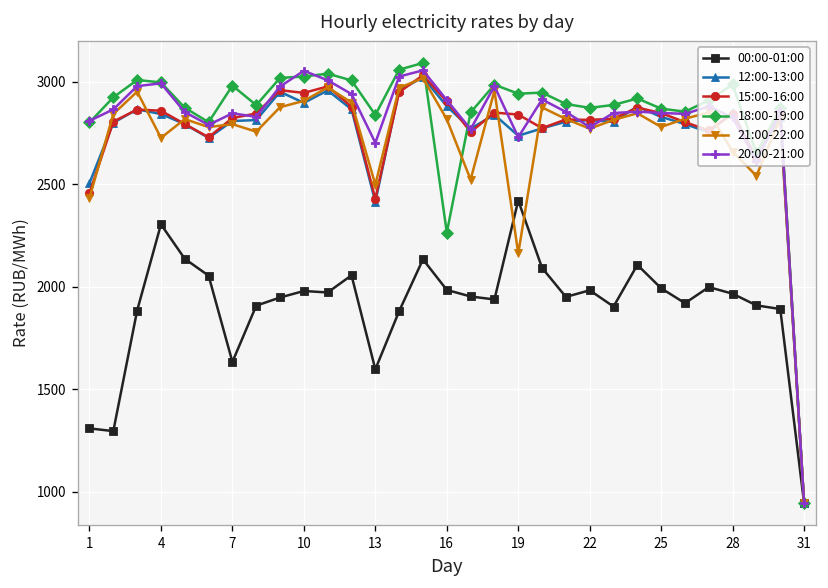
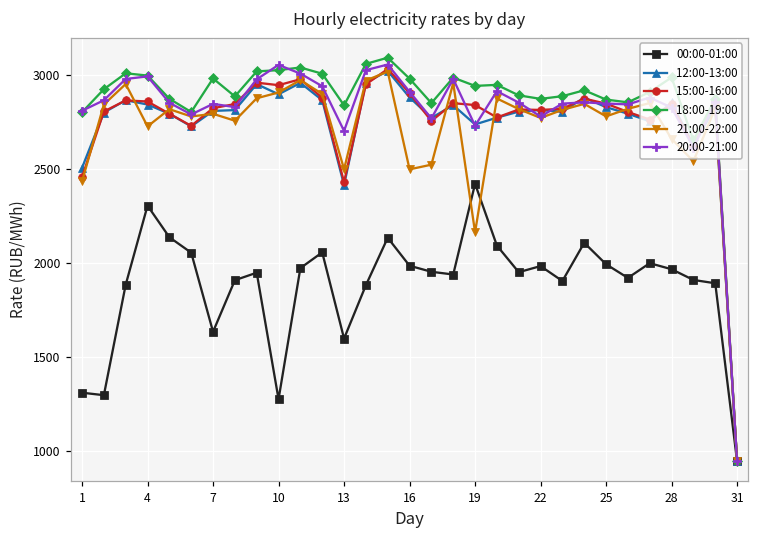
00:00-01:00, 10: 1980 -> 1270
18:00-19:00, 16: 2260 -> 2980
21:00-22:00, 16: 2820 -> 2500
